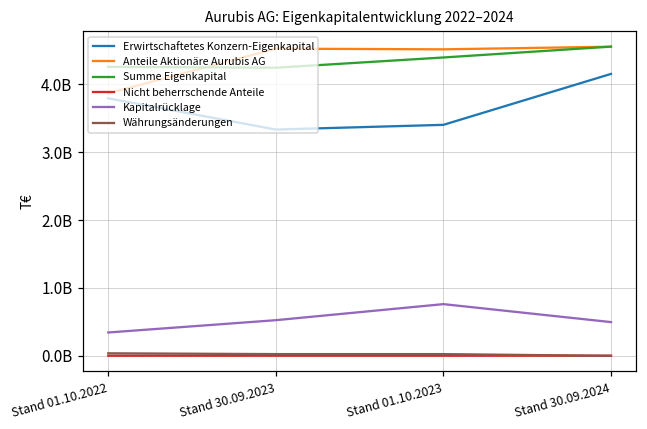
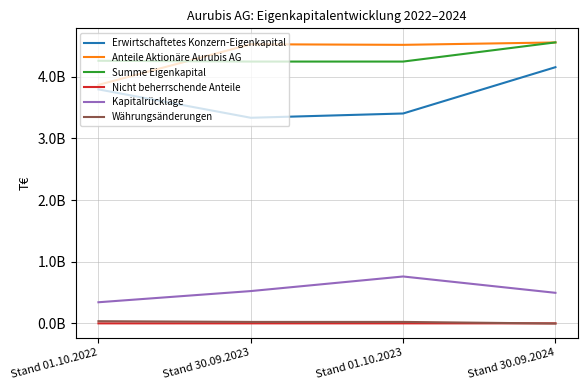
Summe Eigenkapital, Stand 01.10.2023: 4400000000 -> 4200000000
